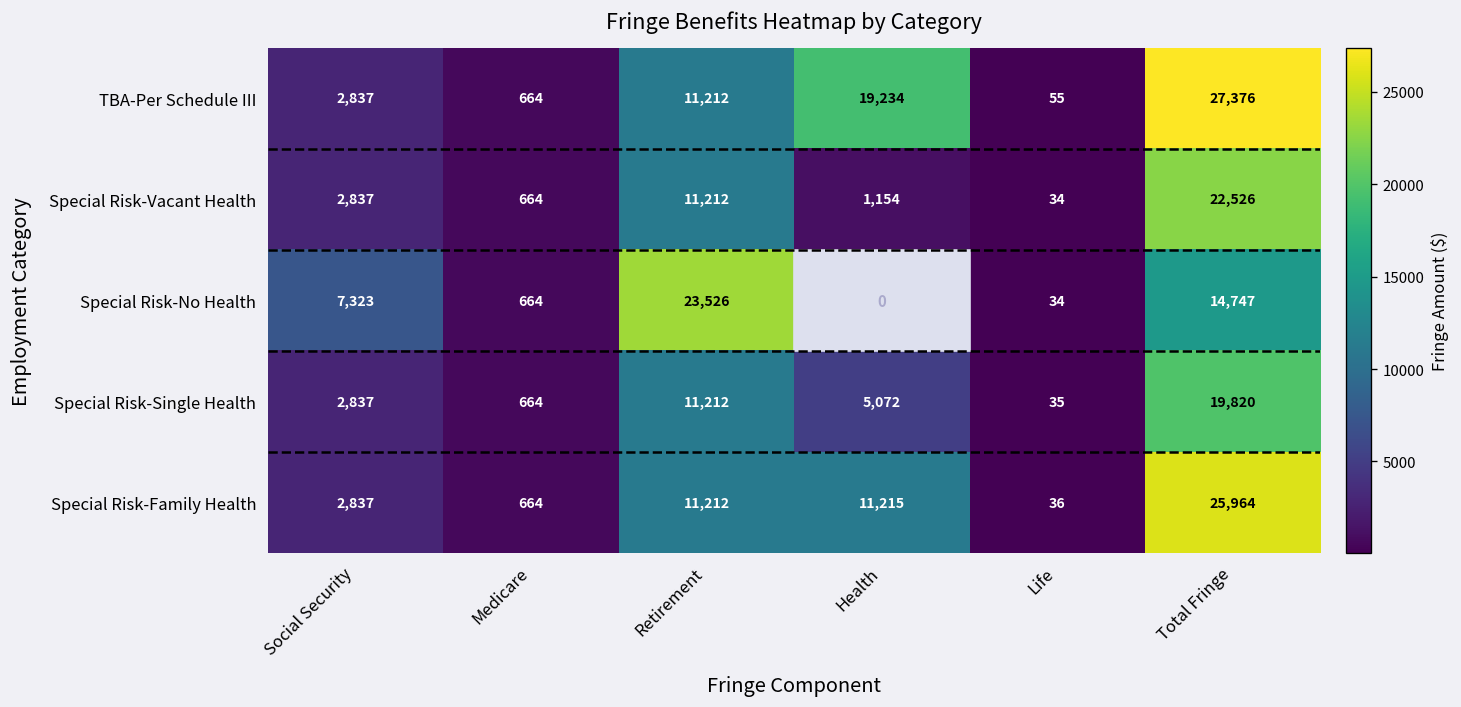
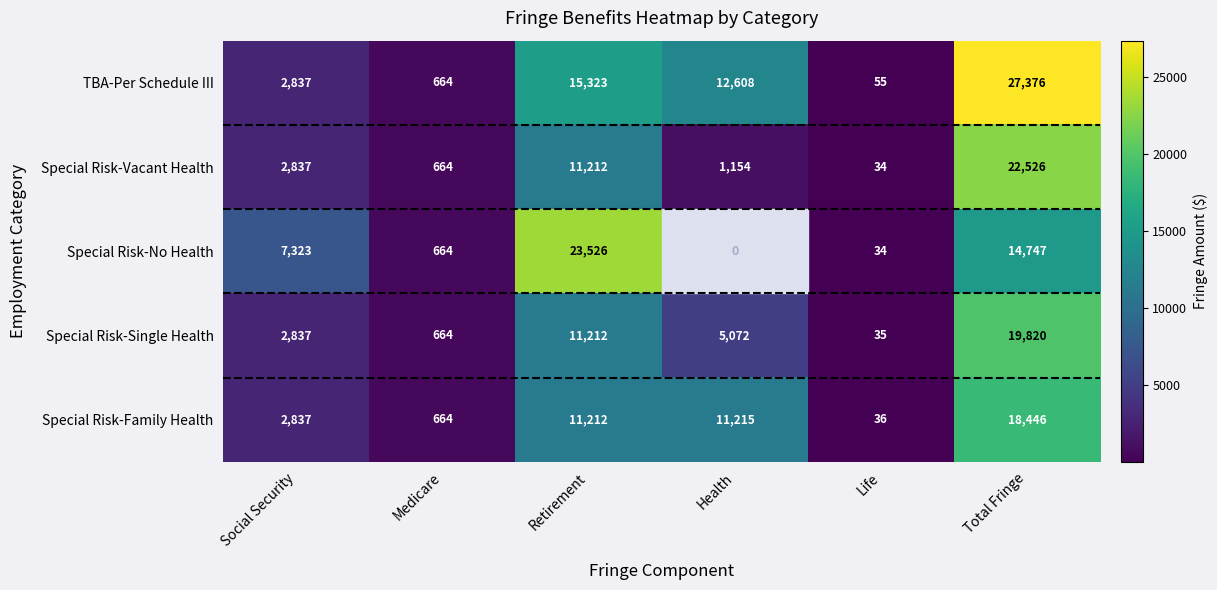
TBA-Per Schedule III, Retirement: 11,212 -> 15,323
TBA-Per Schedule III, Health: 19,234 -> 12,608
Special Risk-Family Health, Total Fringe: 25,964 -> 18,446
